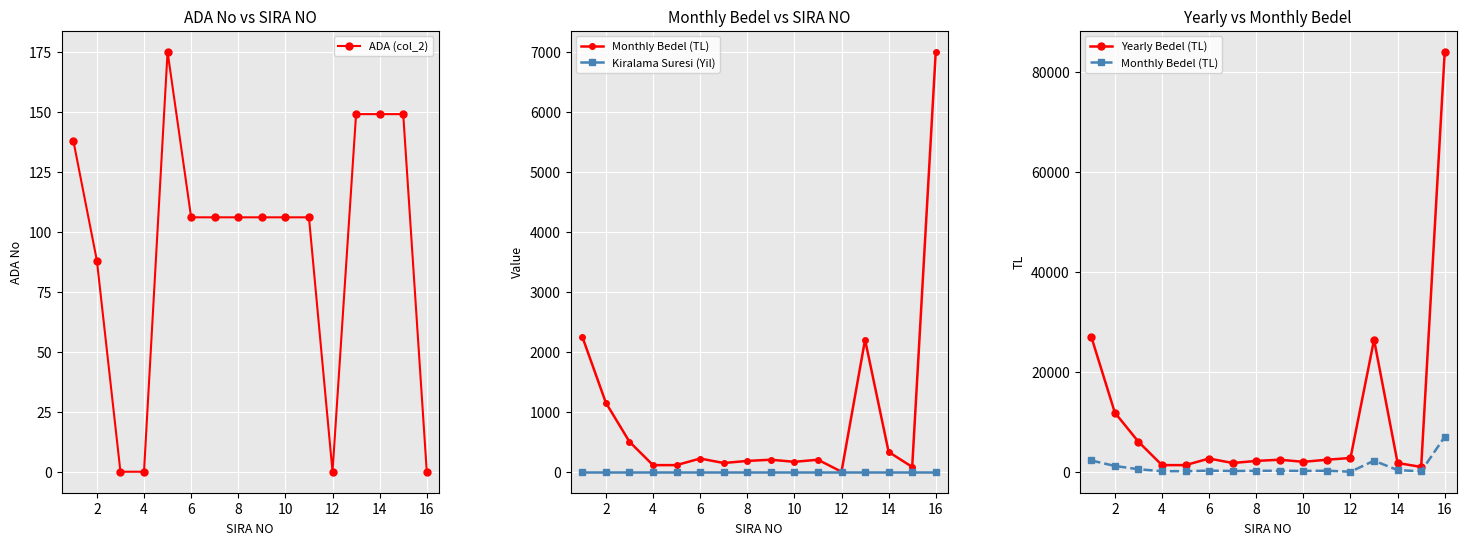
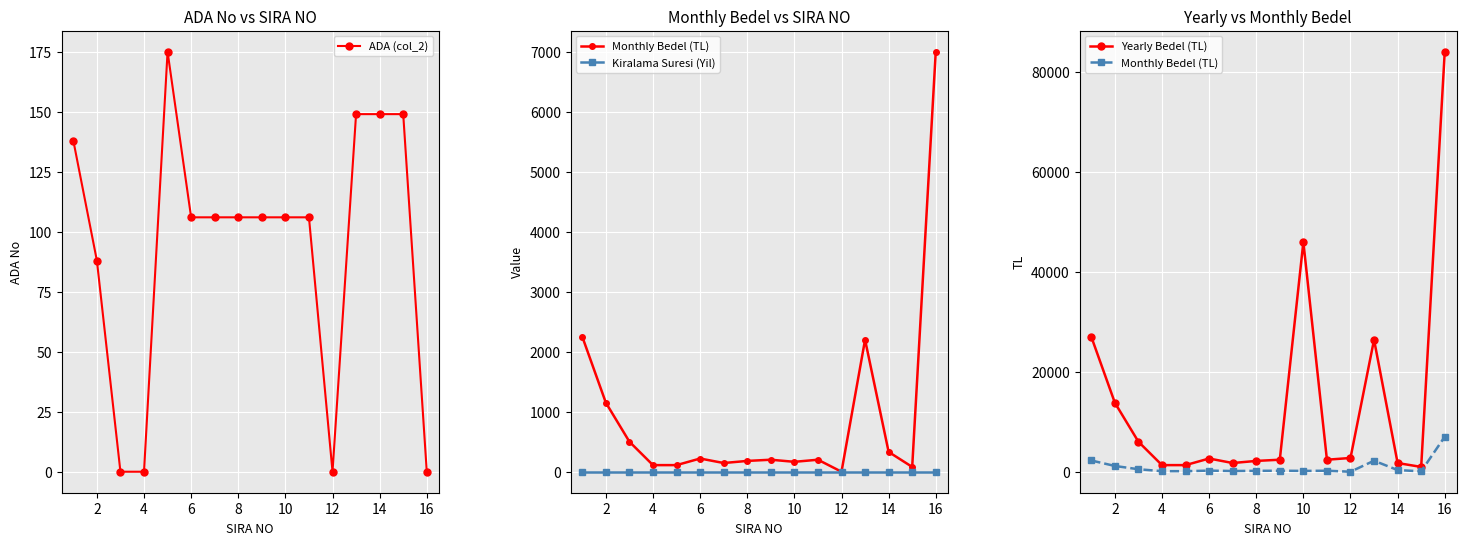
Yearly vs Monthly Bedel, Yearly Bedel (TL), 2: 12000 -> 14000
Yearly vs Monthly Bedel, Yearly Bedel (TL), 10: 2000 -> 46000
